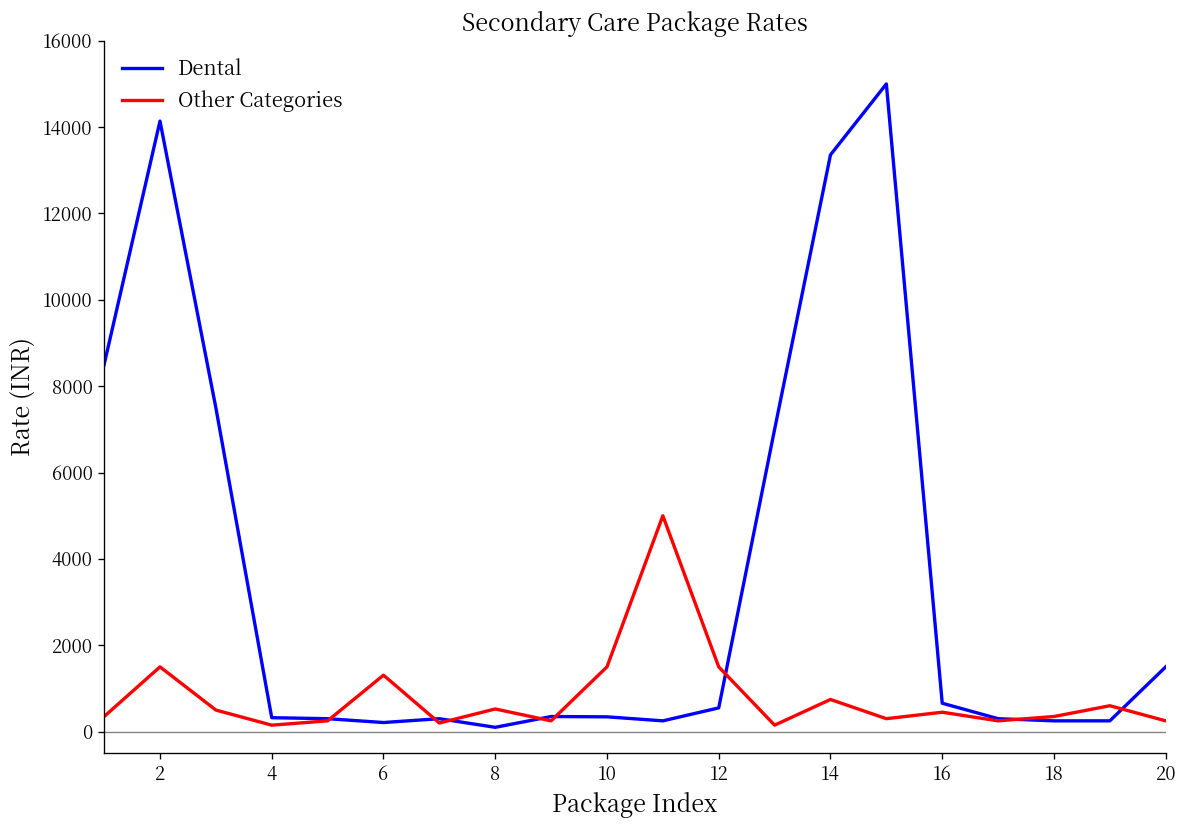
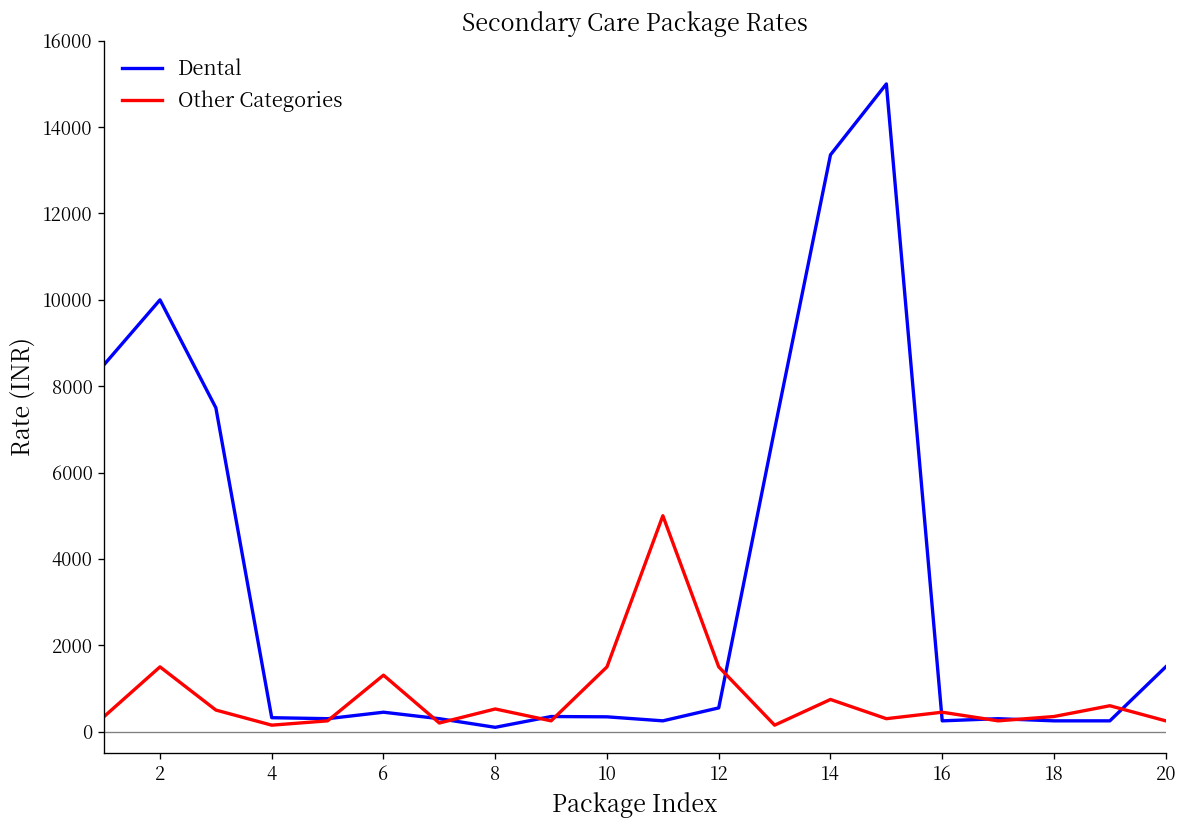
Dental, 2: 14100 -> 10000
Dental, 6: 200 -> 500
Dental, 16: 700 -> 300
